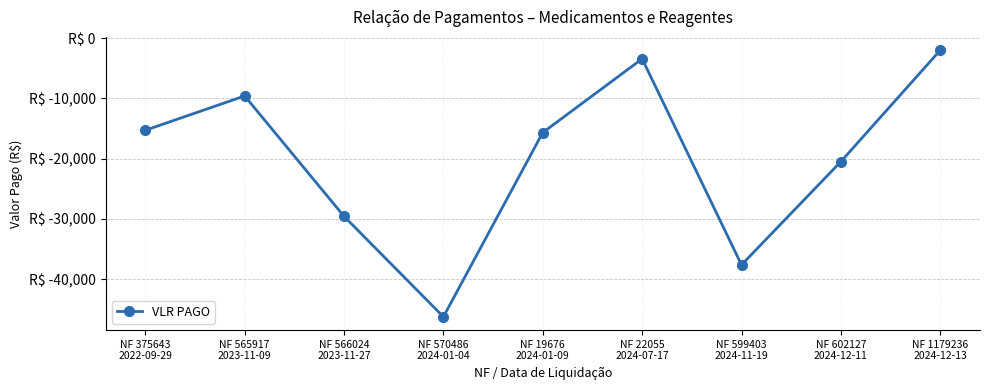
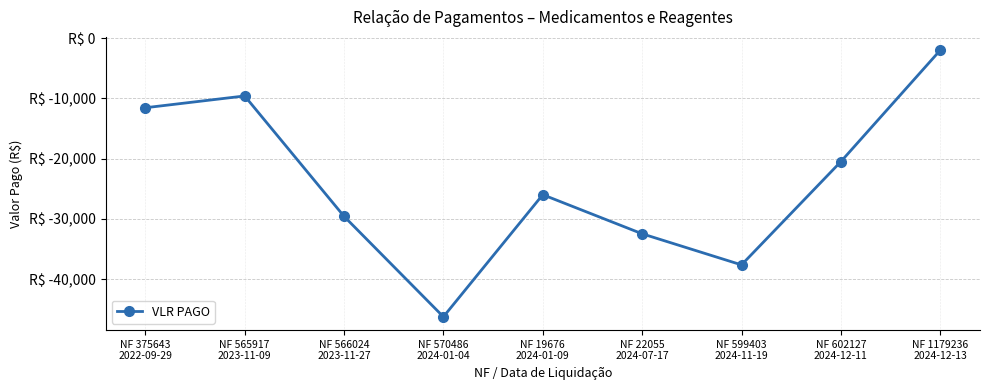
NF 375643 2022-09-29: R$ -15,000 -> R$ -12,000
NF 19676 2024-01-09: R$ -16,000 -> R$ -26,000
NF 22055 2024-07-17: R$ -3,000 -> R$ -32,000
